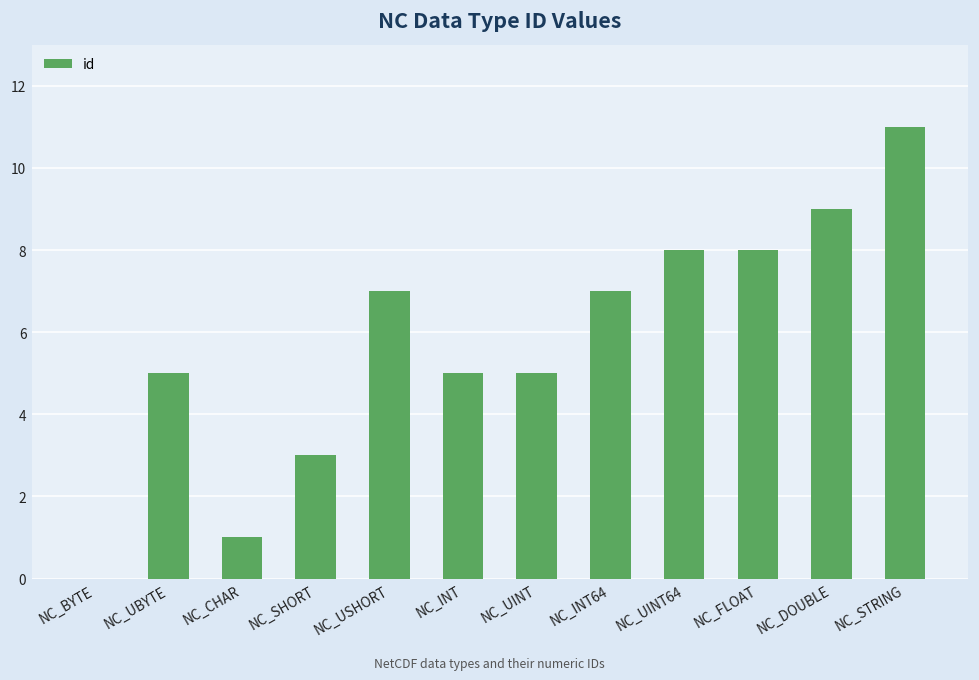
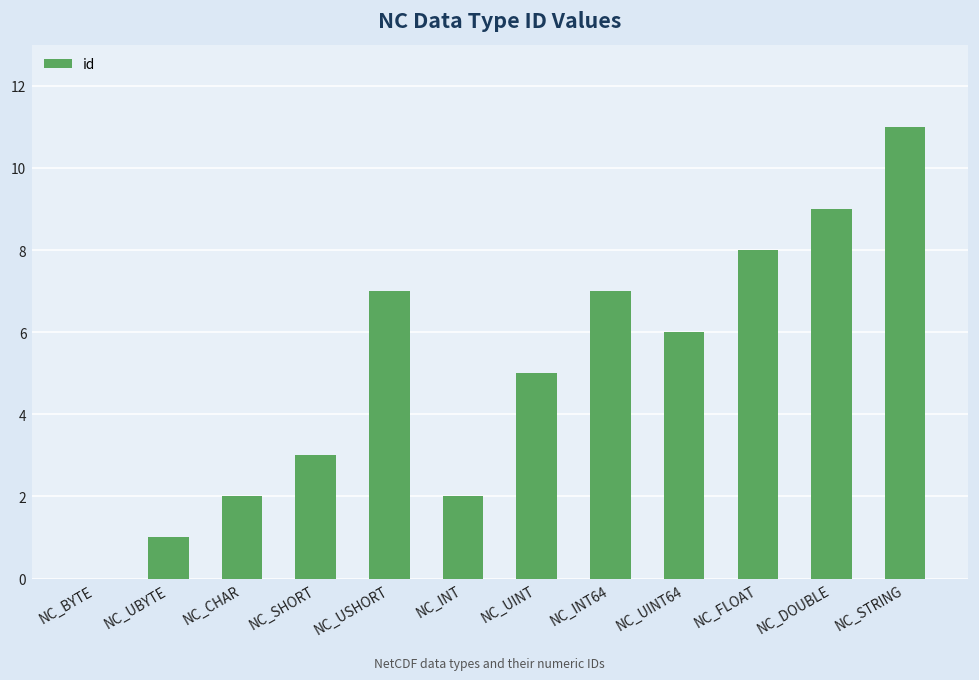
NC_UBYTE: 5 -> 1
NC_CHAR: 1 -> 2
NC_INT: 5 -> 2
NC_UINT64: 8 -> 6
